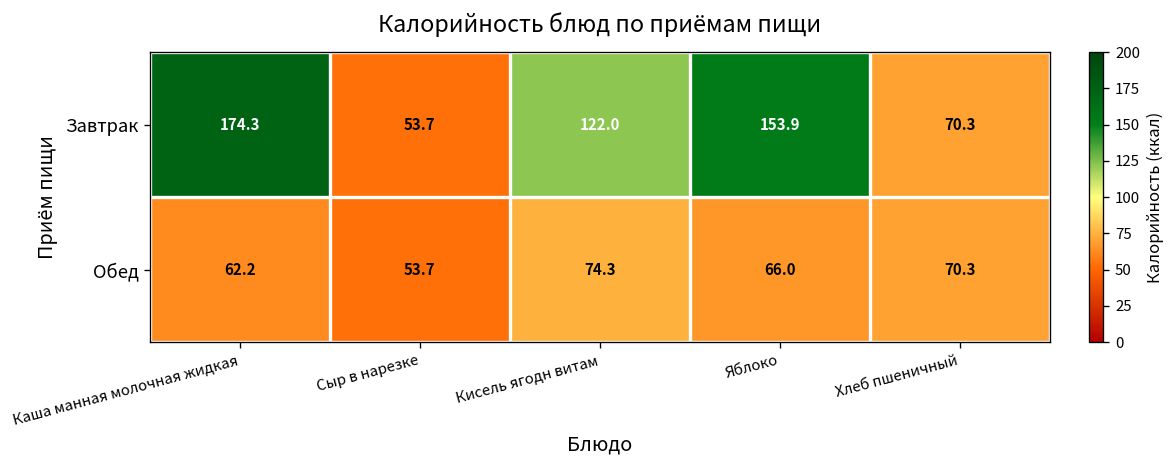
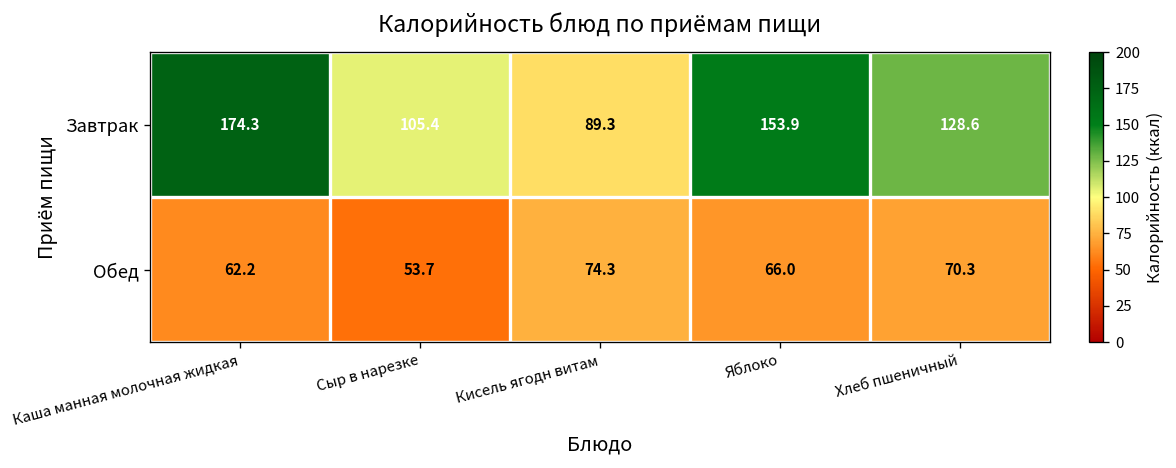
Завтрак, Сыр в нарезке: 53.7 -> 105.4
Завтрак, Кисель ягодн витам: 122.0 -> 89.3
Завтрак, Хлеб пшеничный: 70.3 -> 128.6
